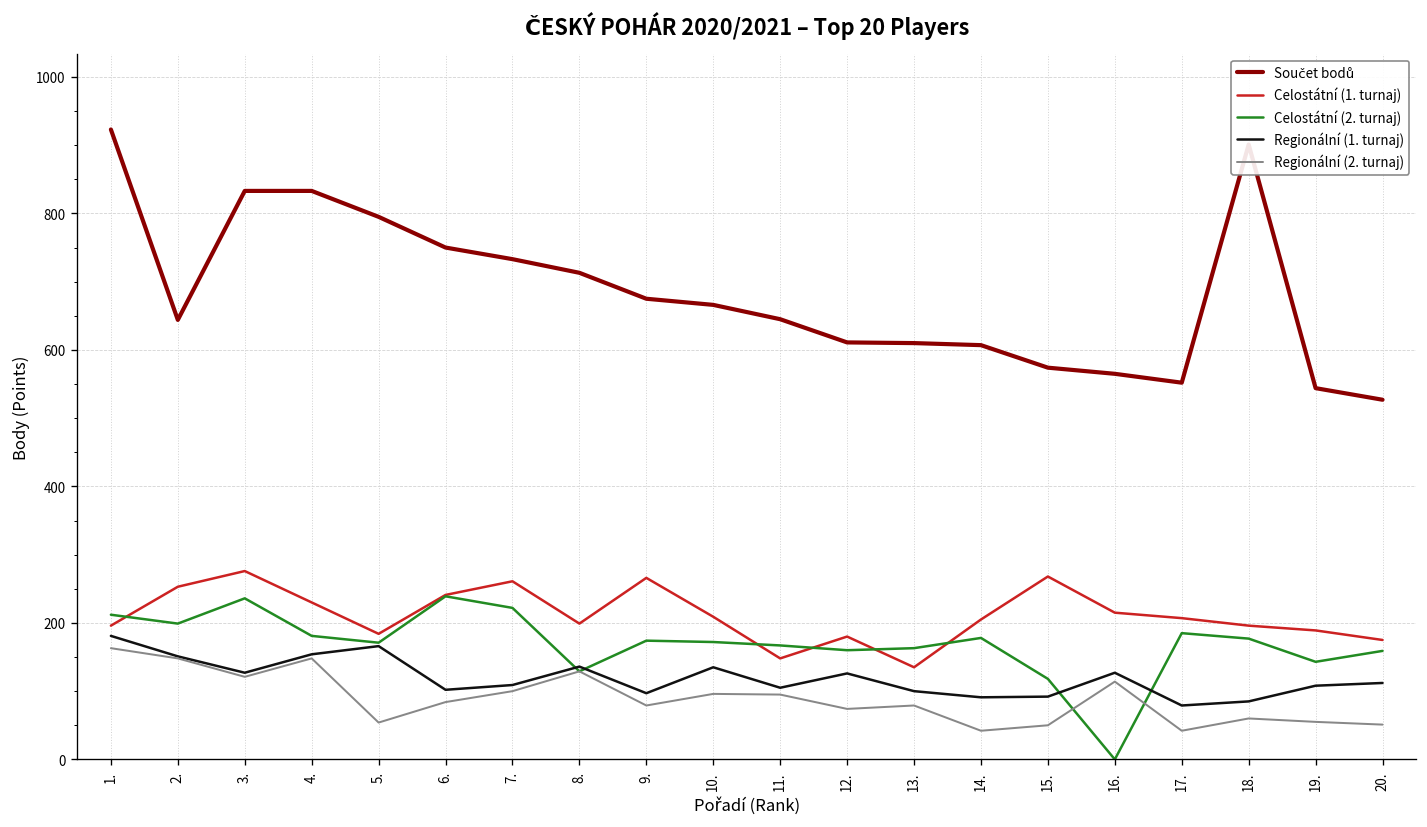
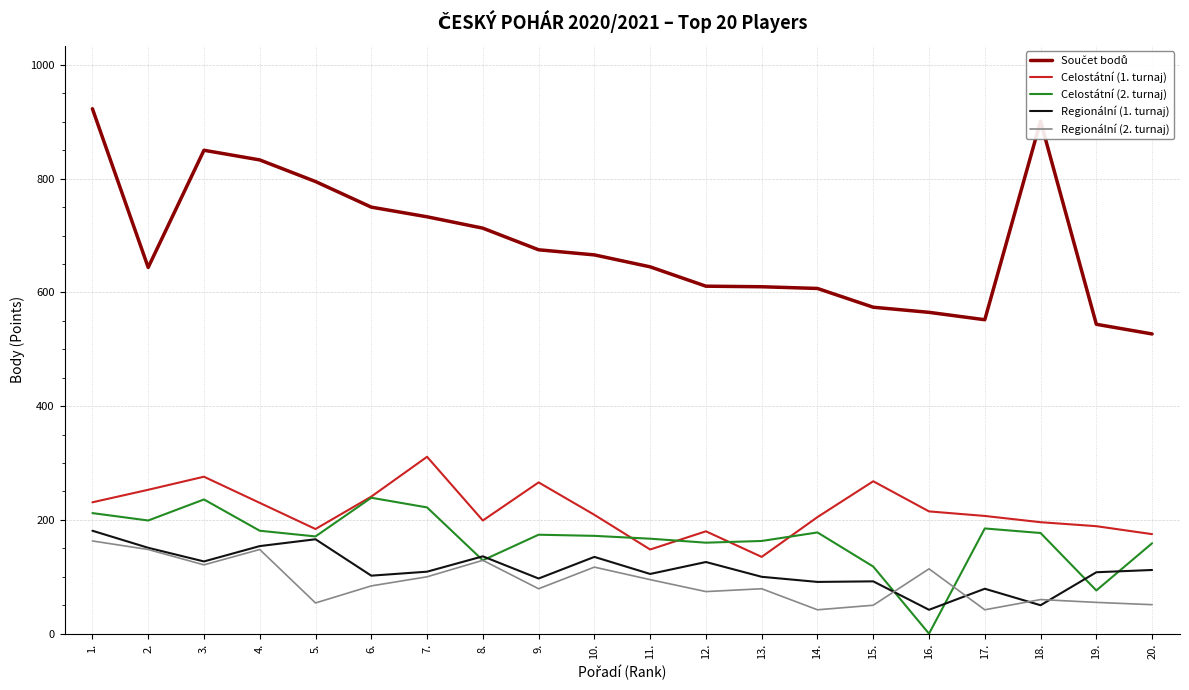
Celostátní (1. turnaj), 1.: 200 -> 230
Součet bodů, 3.: 830 -> 850
Celostátní (1. turnaj), 7.: 260 -> 310
Regionální (2. turnaj), 10.: 100 -> 120
Regionální (1. turnaj), 16.: 130 -> 40
Regionální (1. turnaj), 18.: 90 -> 50
Celostátní (2. turnaj), 19.: 140 -> 80
